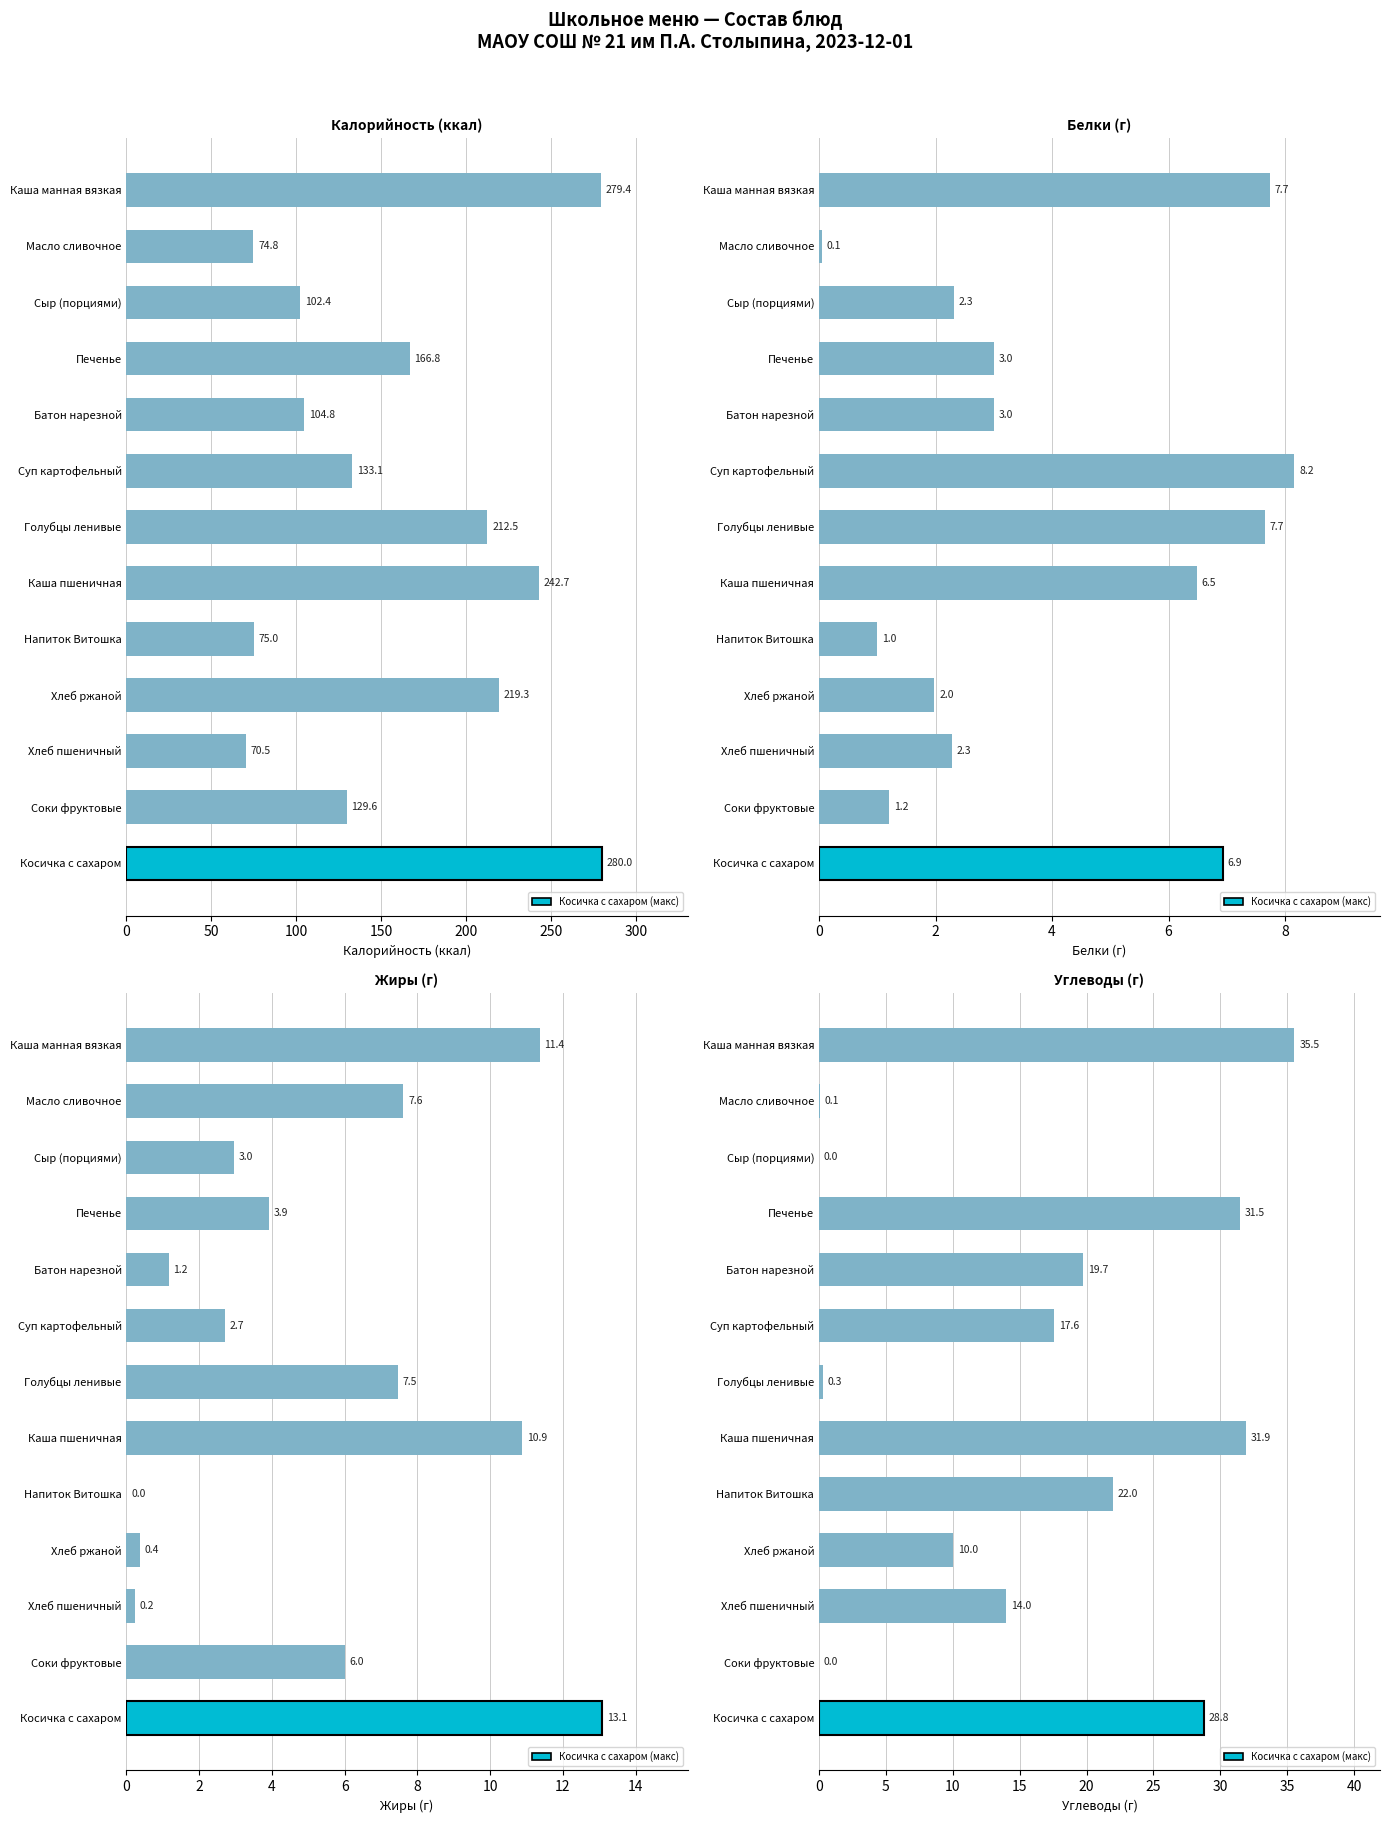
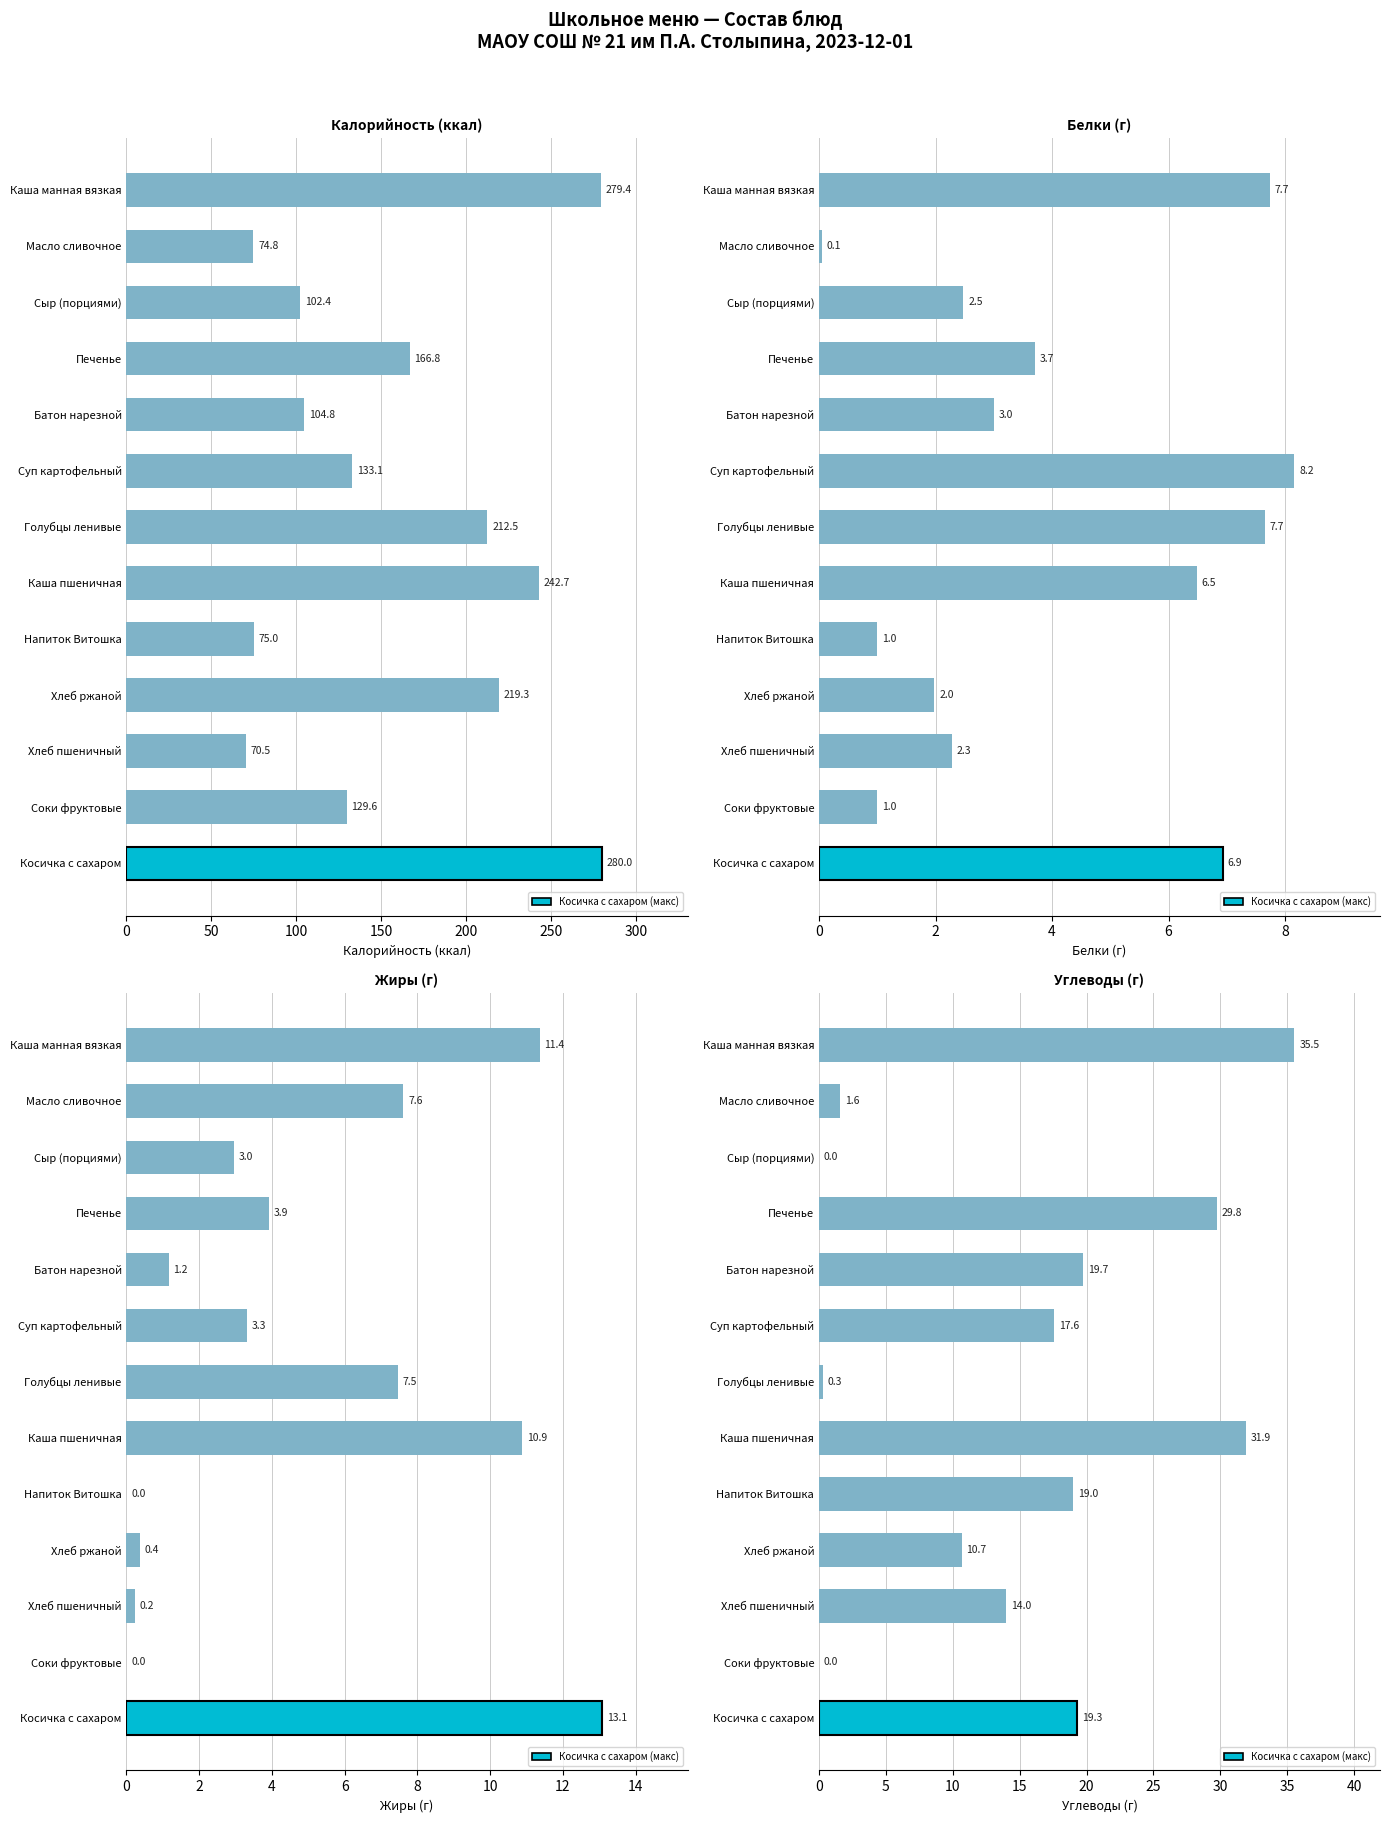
Белки (г), Сыр (порциями): 2.3 -> 2.5
Белки (г), Печенье: 3.0 -> 3.7
Белки (г), Соки фруктовые: 1.2 -> 1.0
Жиры (г), Суп картофельный: 2.7 -> 3.3
Жиры (г), Соки фруктовые: 6.0 -> 0.0
Углеводы (г), Масло сливочное: 0.1 -> 1.6
Углеводы (г), Печенье: 31.5 -> 29.8
Углеводы (г), Напиток Витошка: 22.0 -> 19.0
Углеводы (г), Хлеб ржаной: 10.0 -> 10.7
Углеводы (г), Косичка с сахаром: 28.8 -> 19.3
